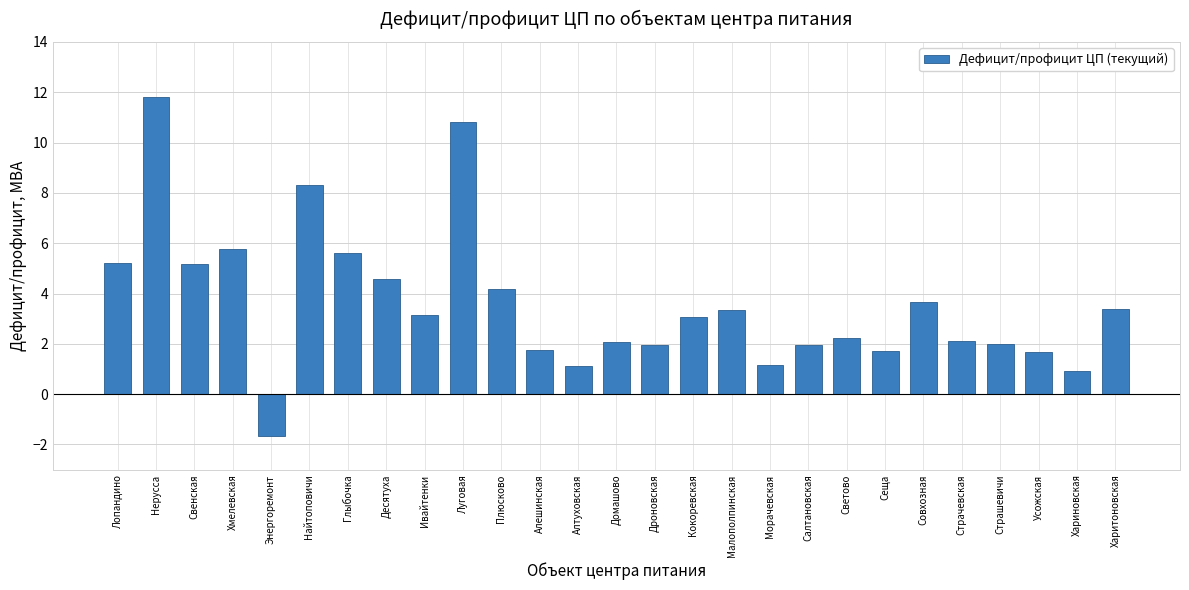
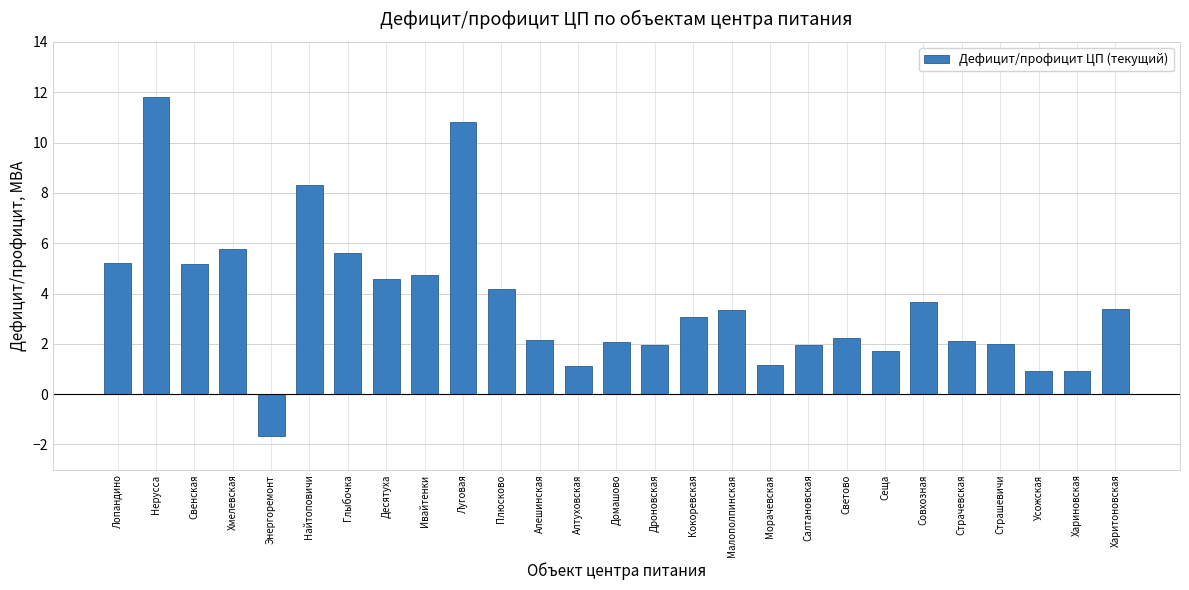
Ивайтенки: 3.1 -> 4.8
Алешинская: 1.8 -> 2.2
Усожская: 1.7 -> 0.9
